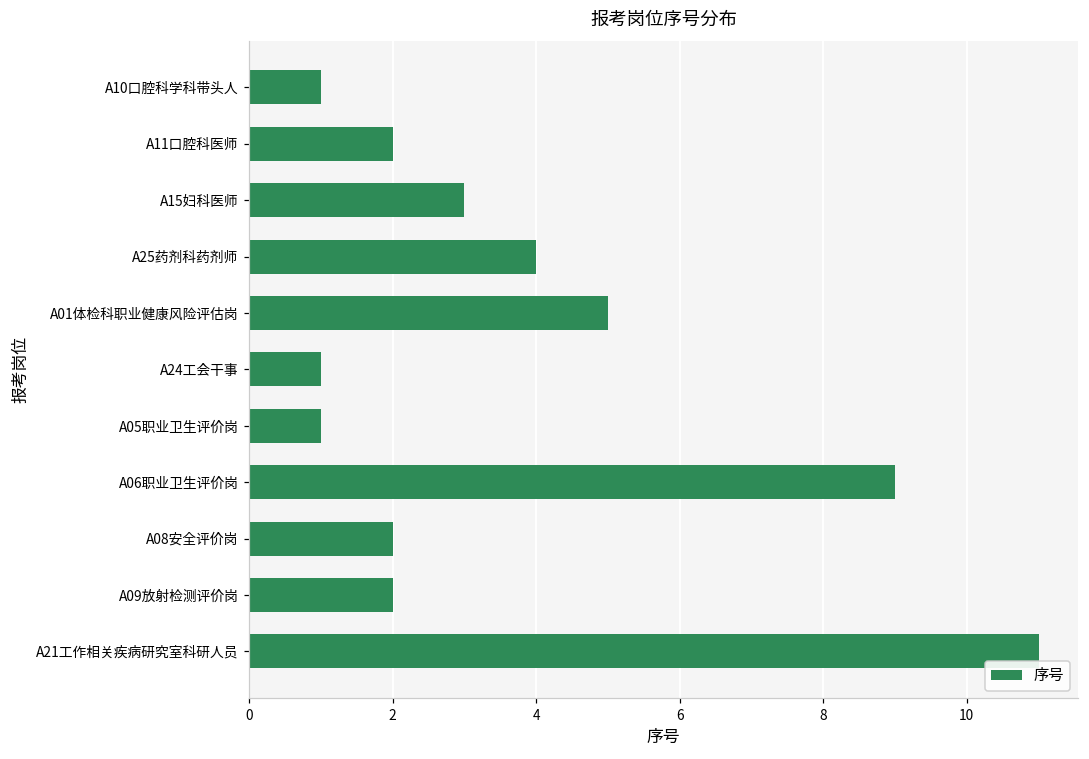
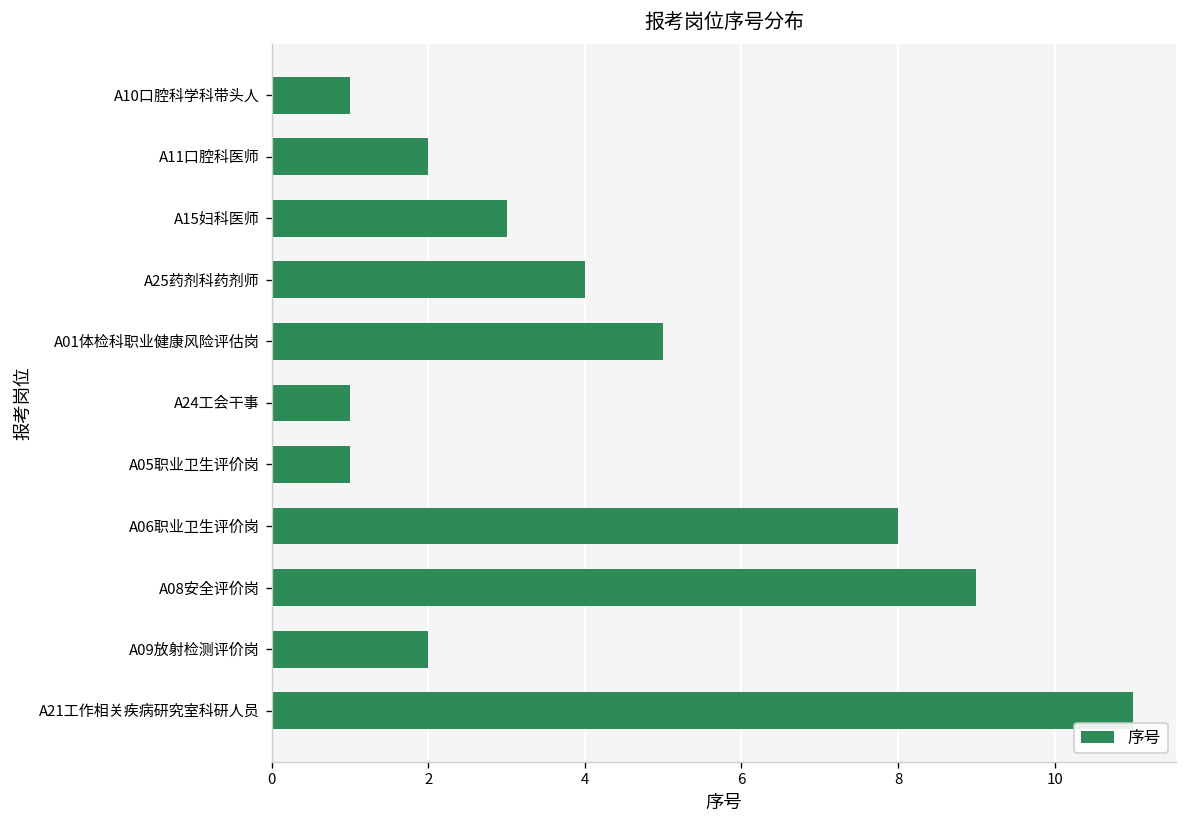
A06职业卫生评价岗: 9 -> 8
A08安全评价岗: 2 -> 9
